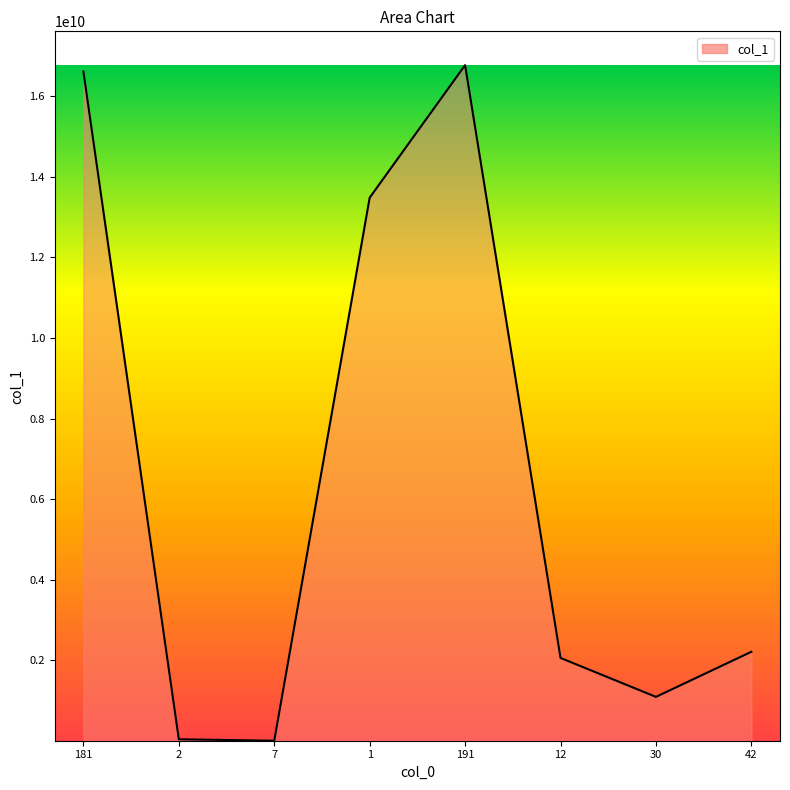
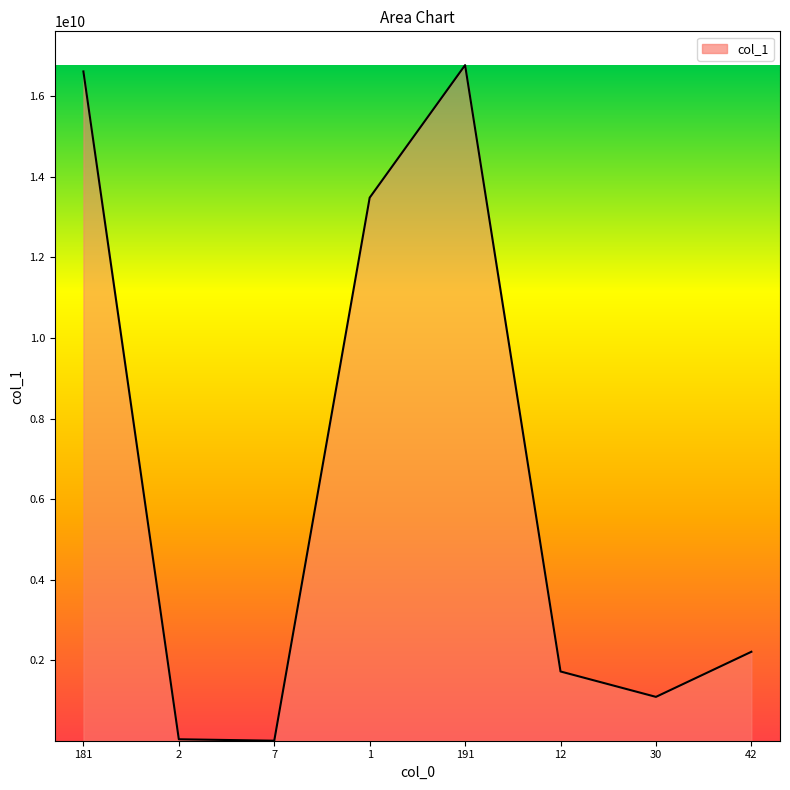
12: 2100000000 -> 1700000000
